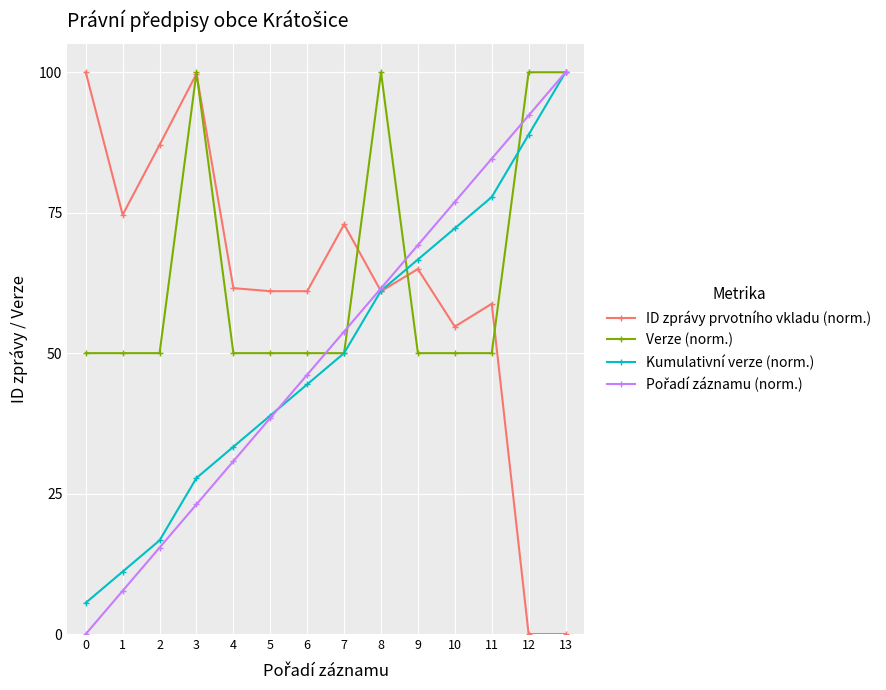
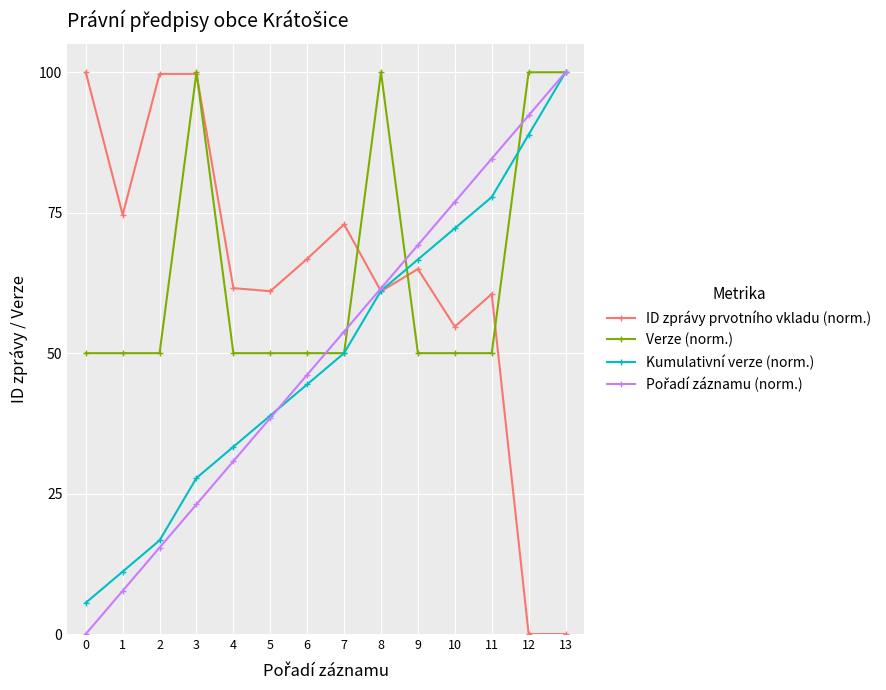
ID zprávy prvotního vkladu (norm.), 2: 87 -> 100
ID zprávy prvotního vkladu (norm.), 6: 61 -> 67
ID zprávy prvotního vkladu (norm.), 11: 59 -> 61
